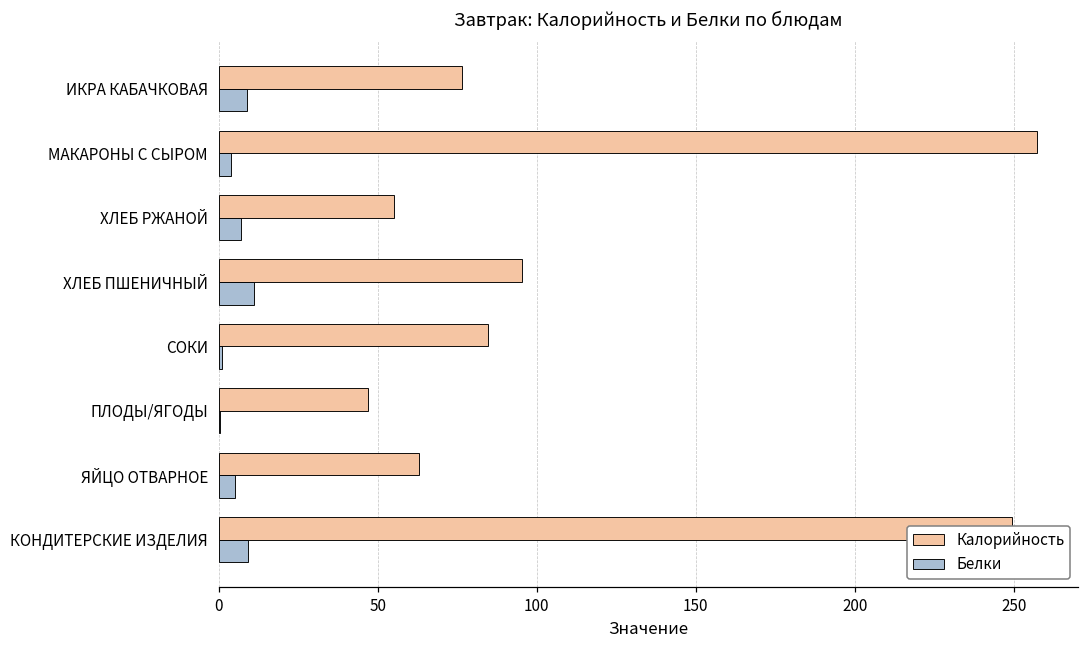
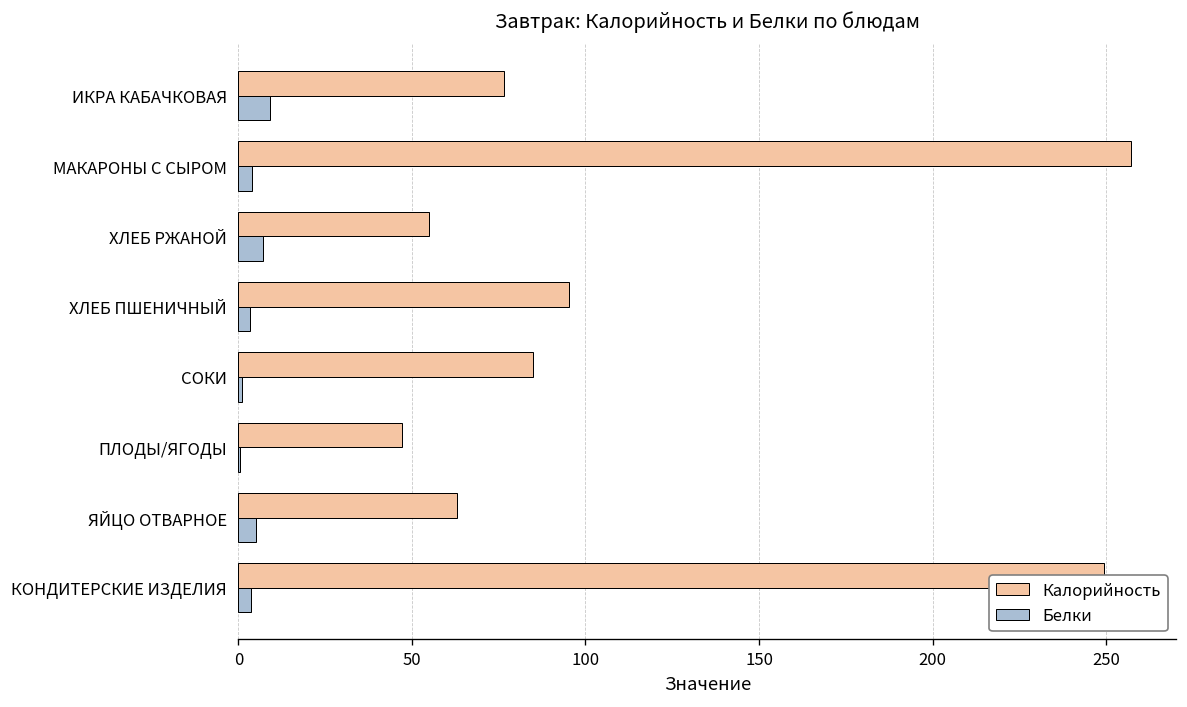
Белки, ХЛЕБ ПШЕНИЧНЫЙ: 11 -> 3
Белки, КОНДИТЕРСКИЕ ИЗДЕЛИЯ: 9 -> 4
